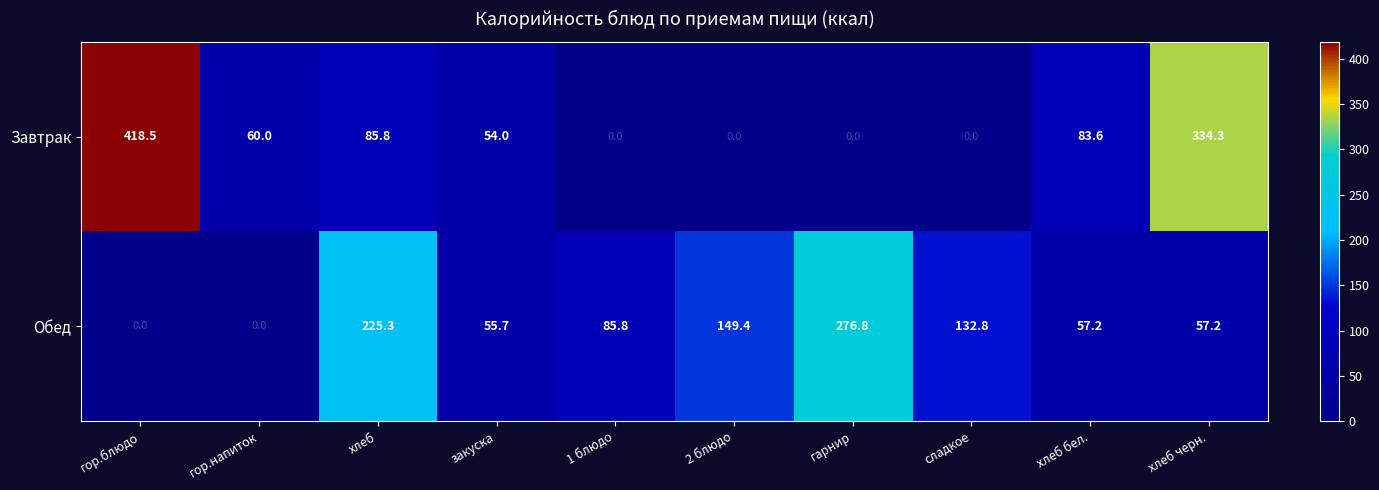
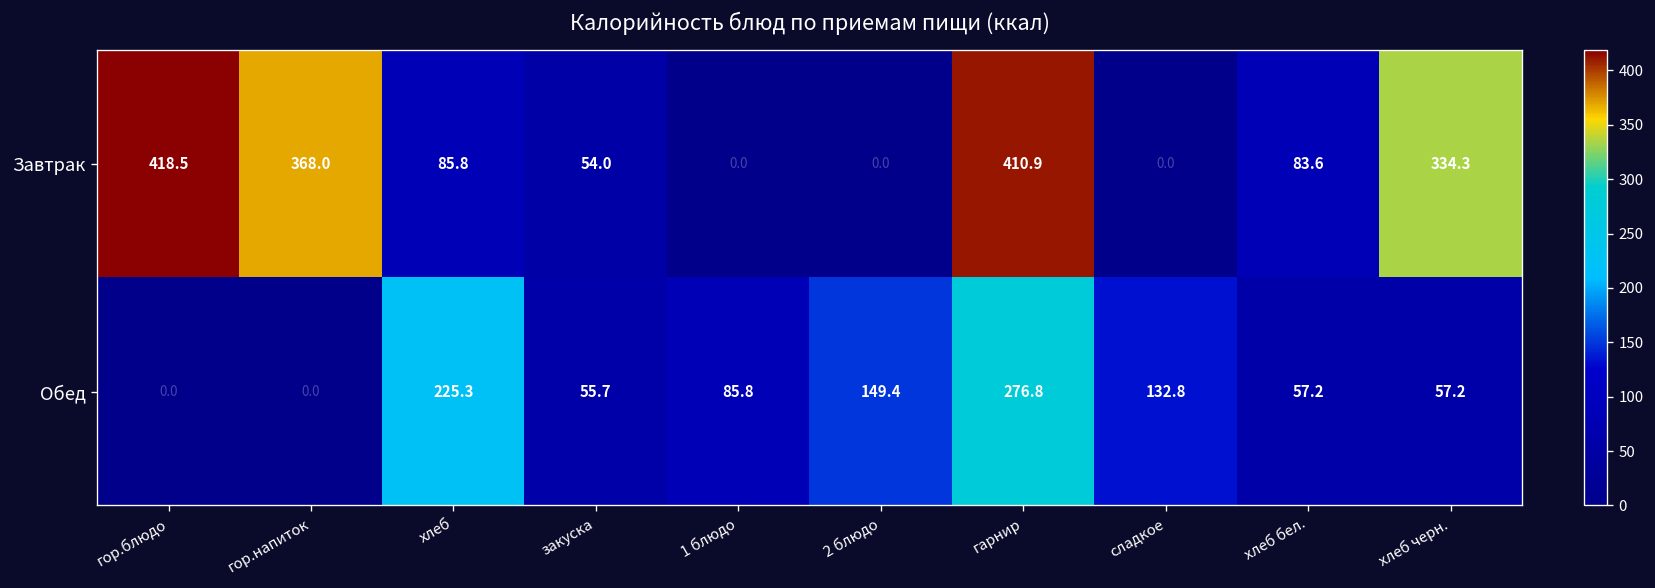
Завтрак, гор.напиток: 60.0 -> 368.0
Завтрак, гарнир: 0.0 -> 410.9
